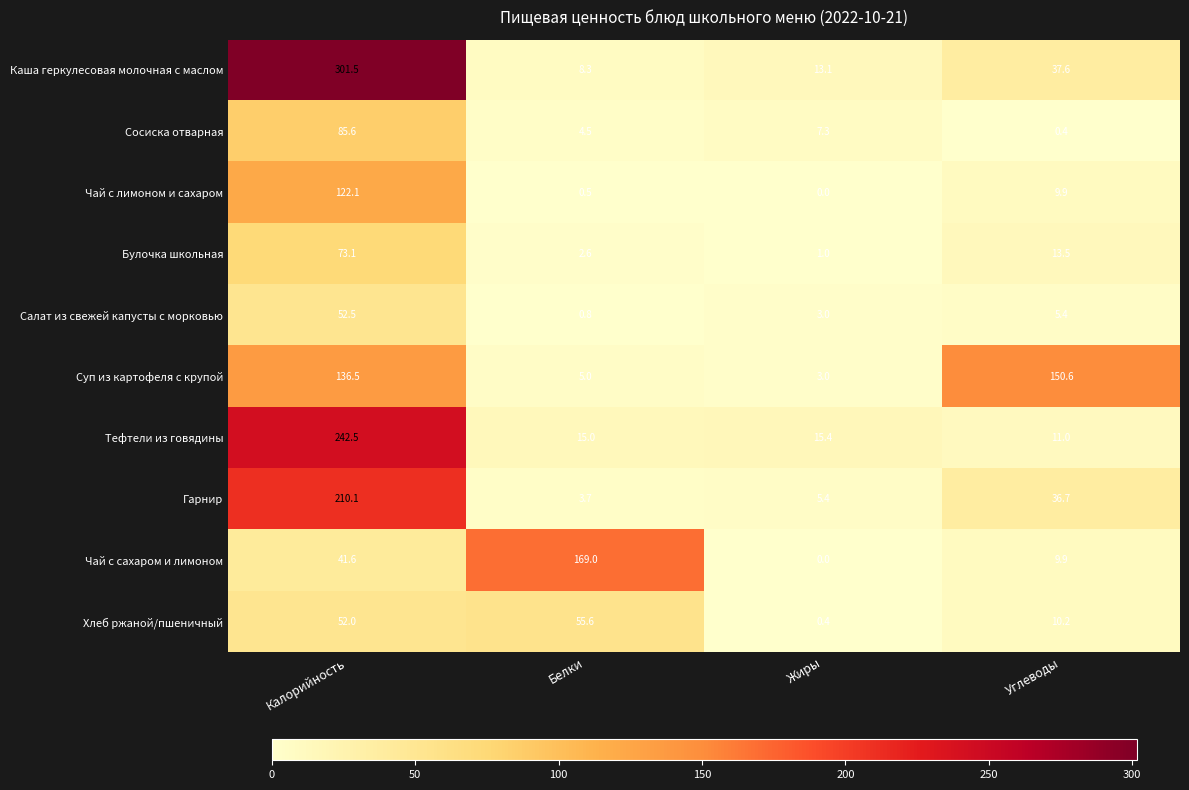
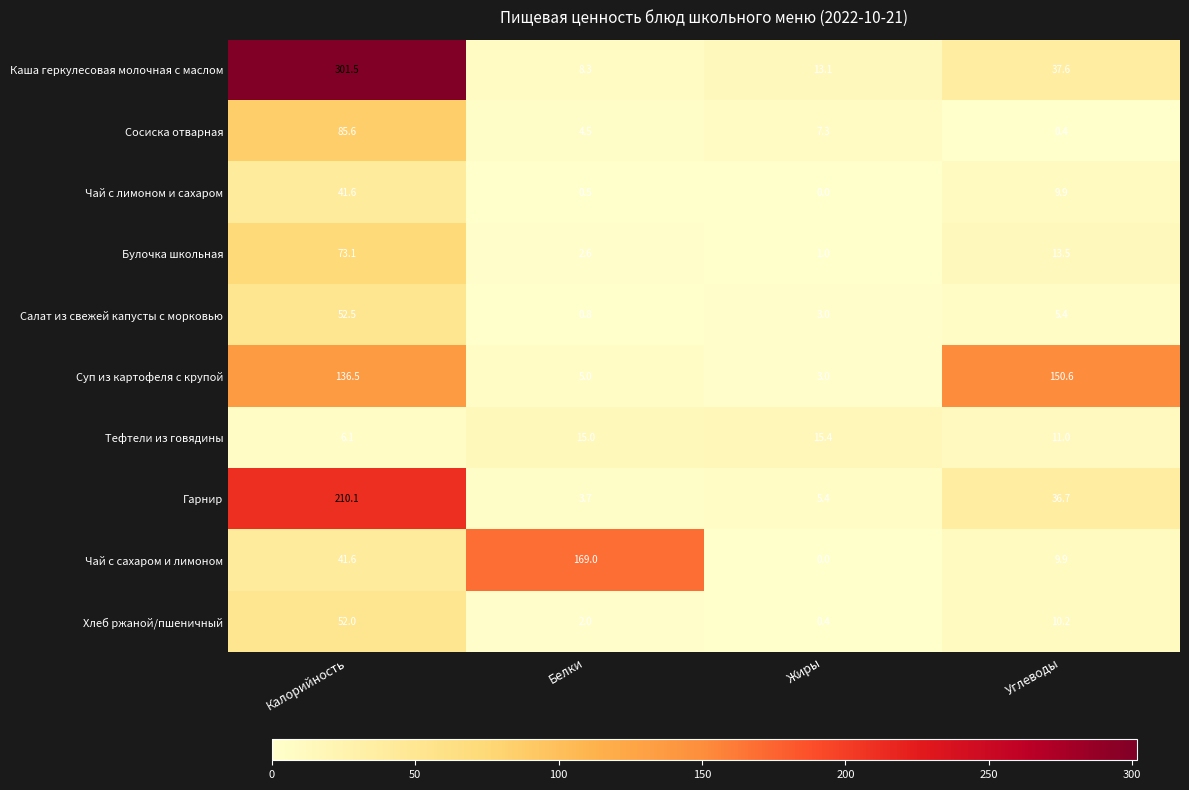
Чай с лимоном и сахаром, Калорийность: 122.1 -> 41.6
Тефтели из говядины, Калорийность: 242.5 -> 6.1
Хлеб ржаной/пшеничный, Белки: 55.6 -> 2.0
